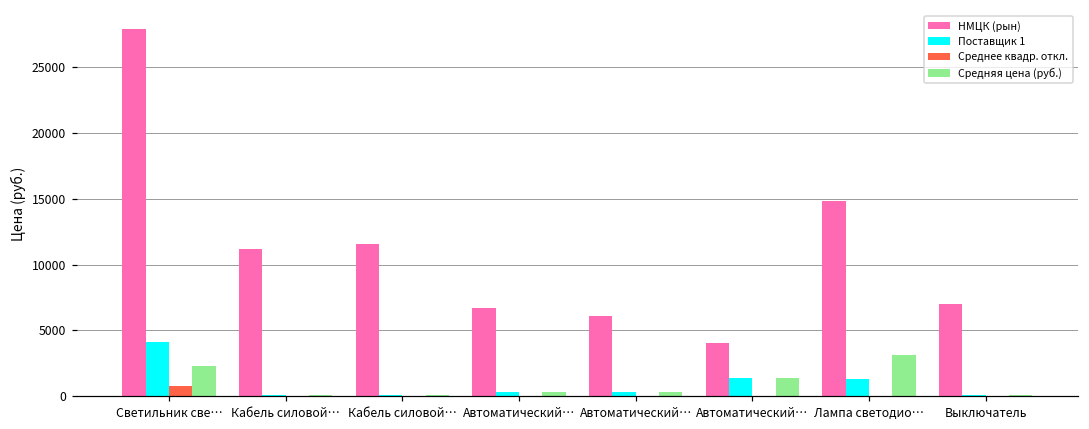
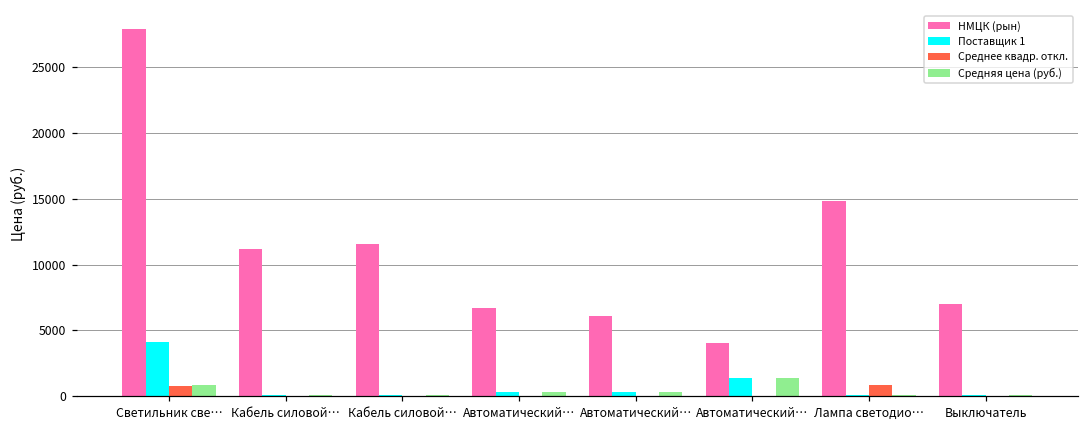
Средняя цена (руб.), Светильник све…: 2300 -> 800
Поставщик 1, Лампа светодио…: 1300 -> 100
Среднее квадр. откл., Лампа светодио…: 0 -> 800
Средняя цена (руб.), Лампа светодио…: 3100 -> 100
